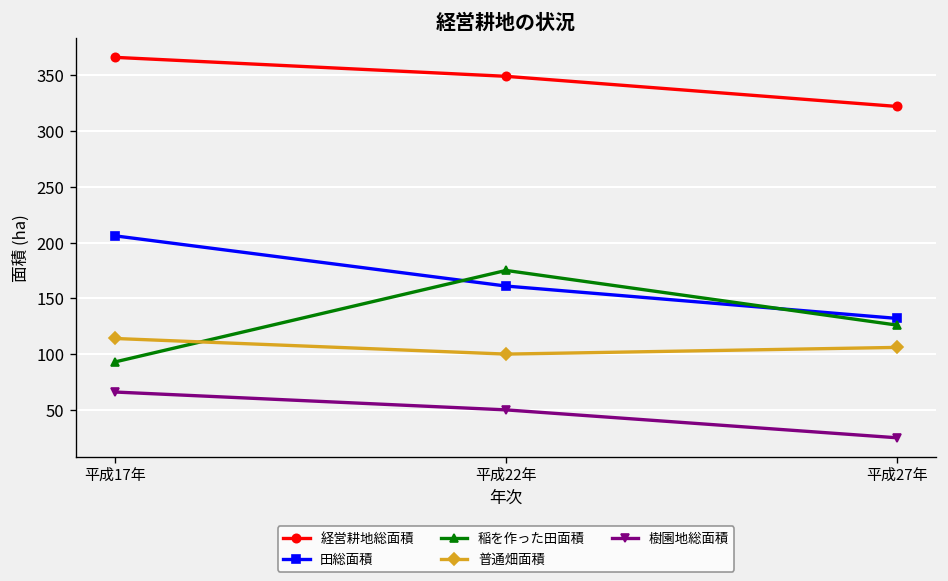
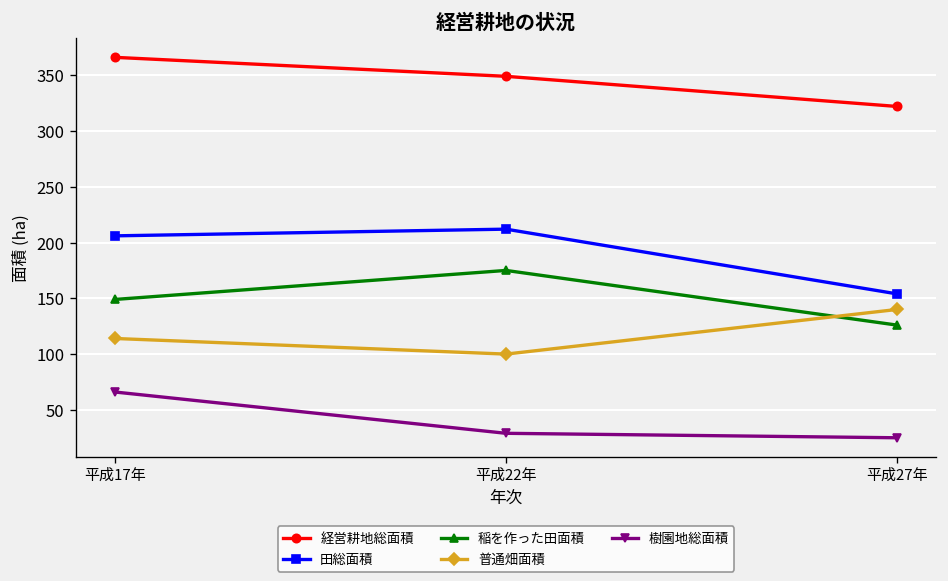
稲を作った田面積, 平成17年: 90 -> 150
田総面積, 平成22年: 160 -> 210
樹園地総面積, 平成22年: 50 -> 30
田総面積, 平成27年: 130 -> 150
普通畑面積, 平成27年: 110 -> 140
